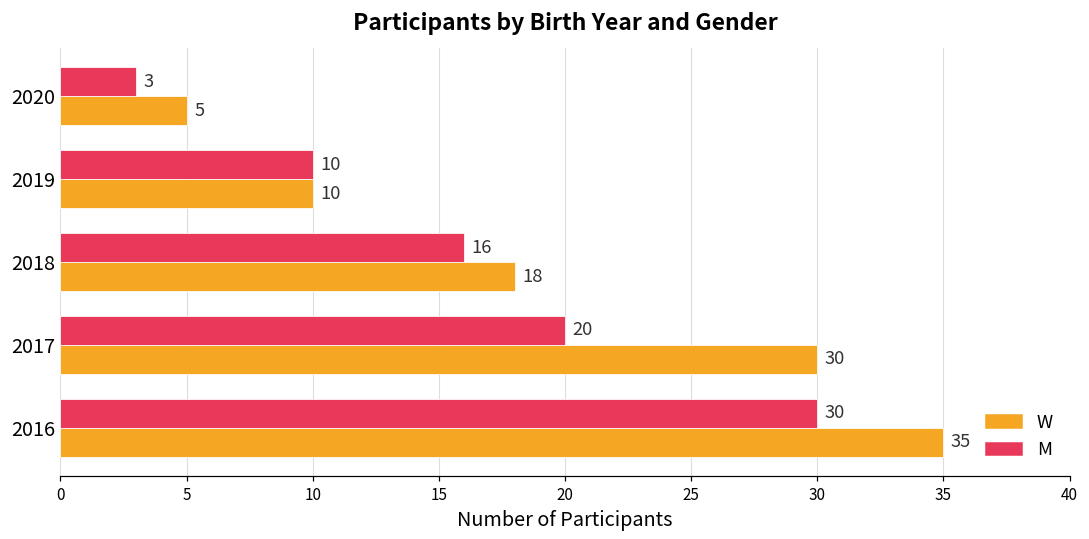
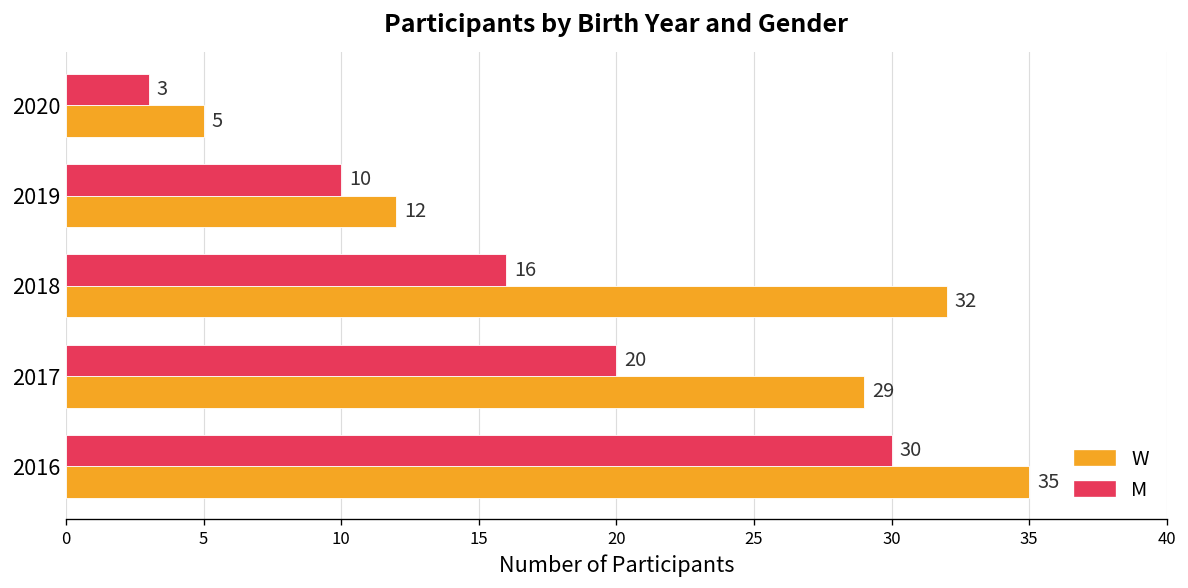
W, 2019: 10 -> 12
W, 2018: 18 -> 32
W, 2017: 30 -> 29
